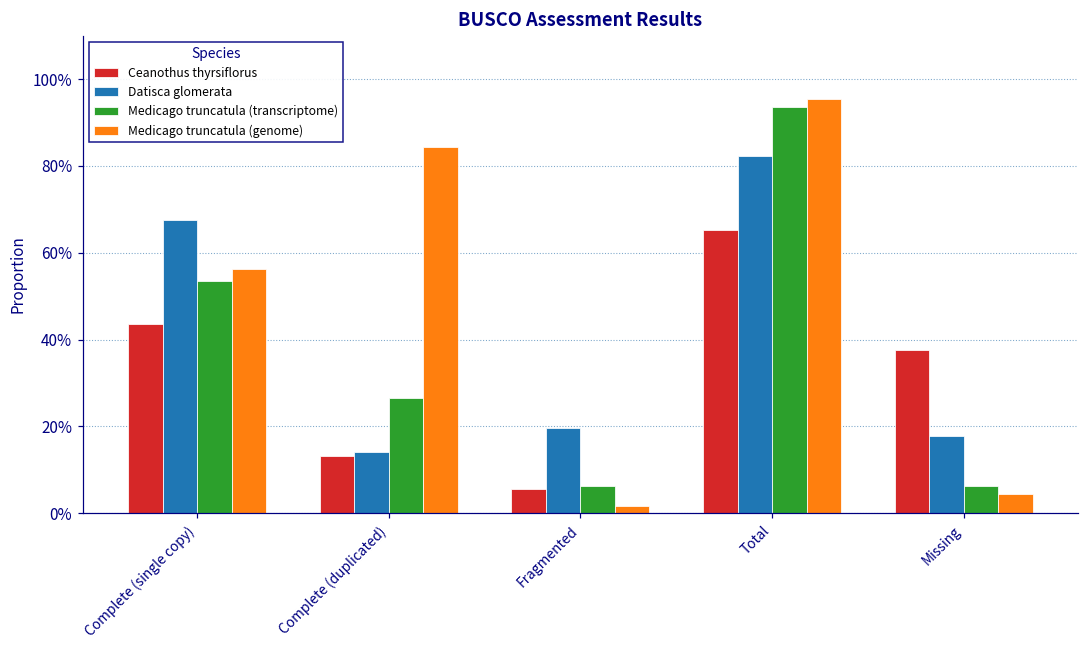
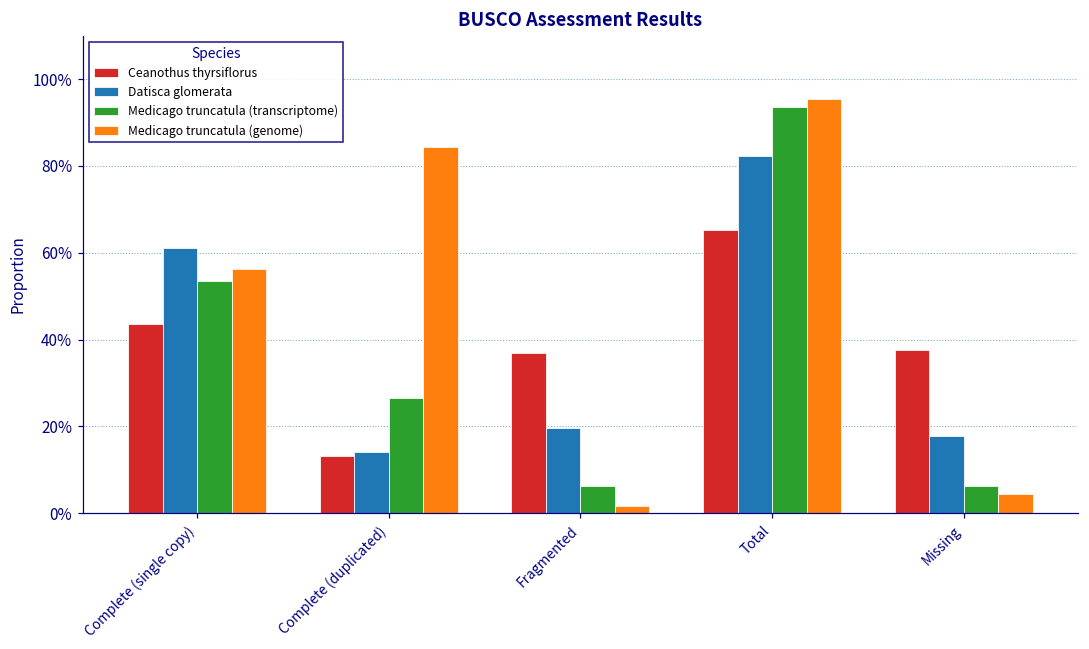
Datisca glomerata, Complete (single copy): 68% -> 61%
Ceanothus thyrsiflorus, Fragmented: 6% -> 37%
